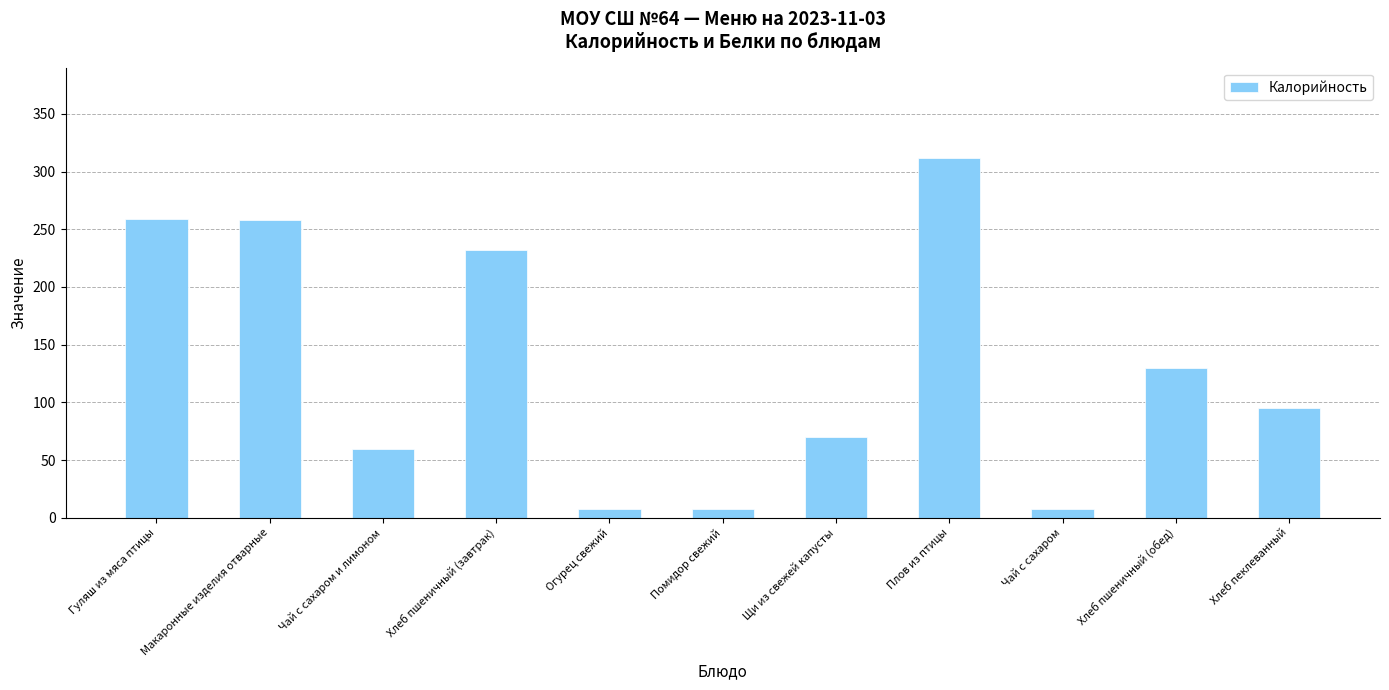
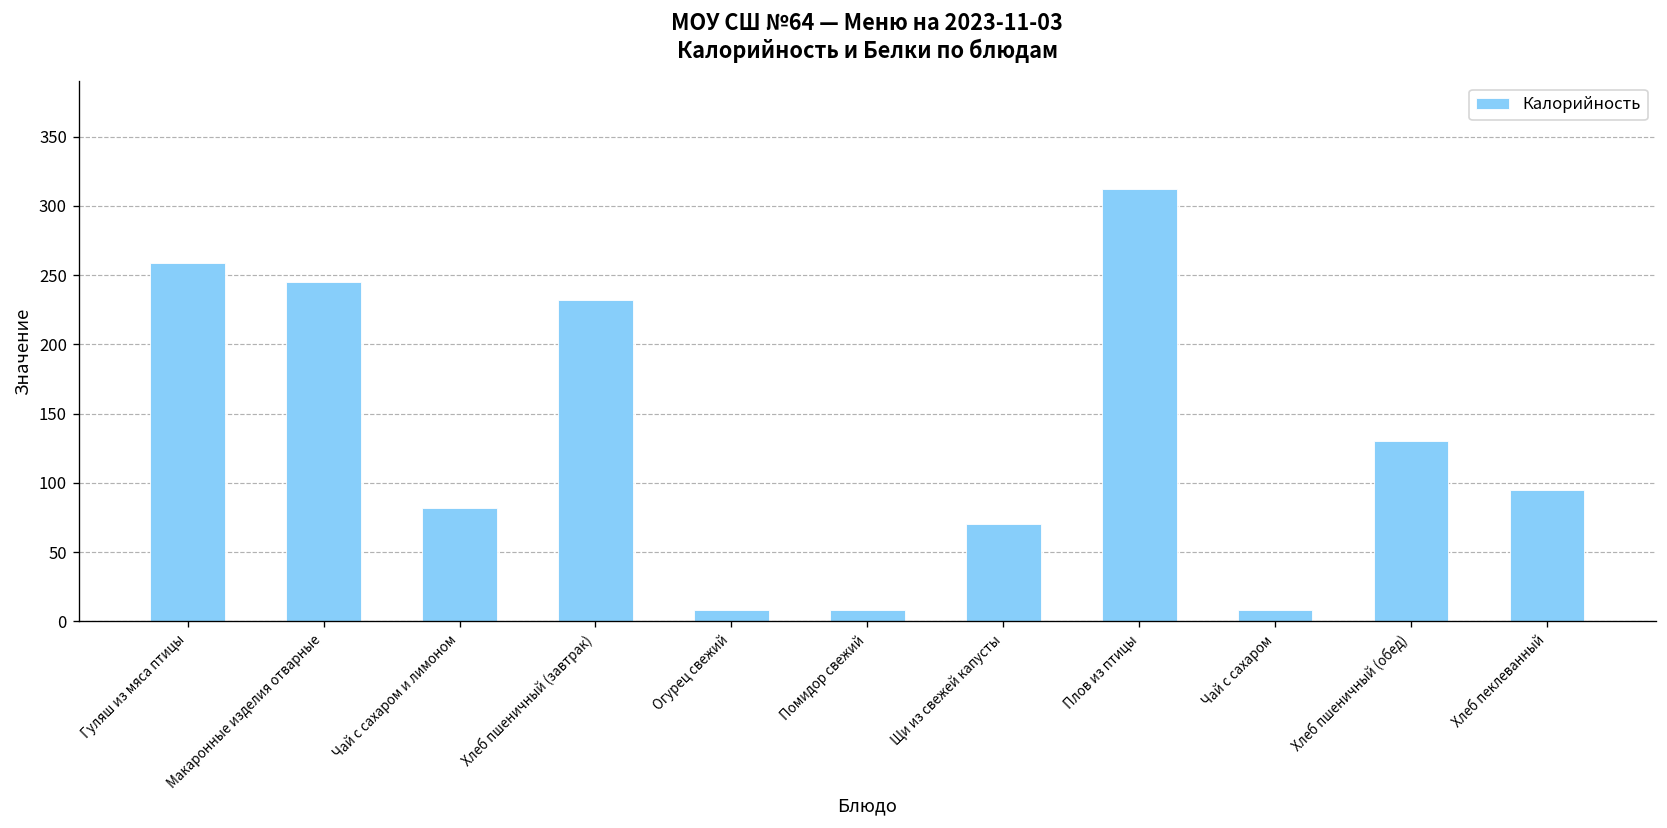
Макаронные изделия отварные: 258 -> 245
Чай с сахаром и лимоном: 60 -> 82
